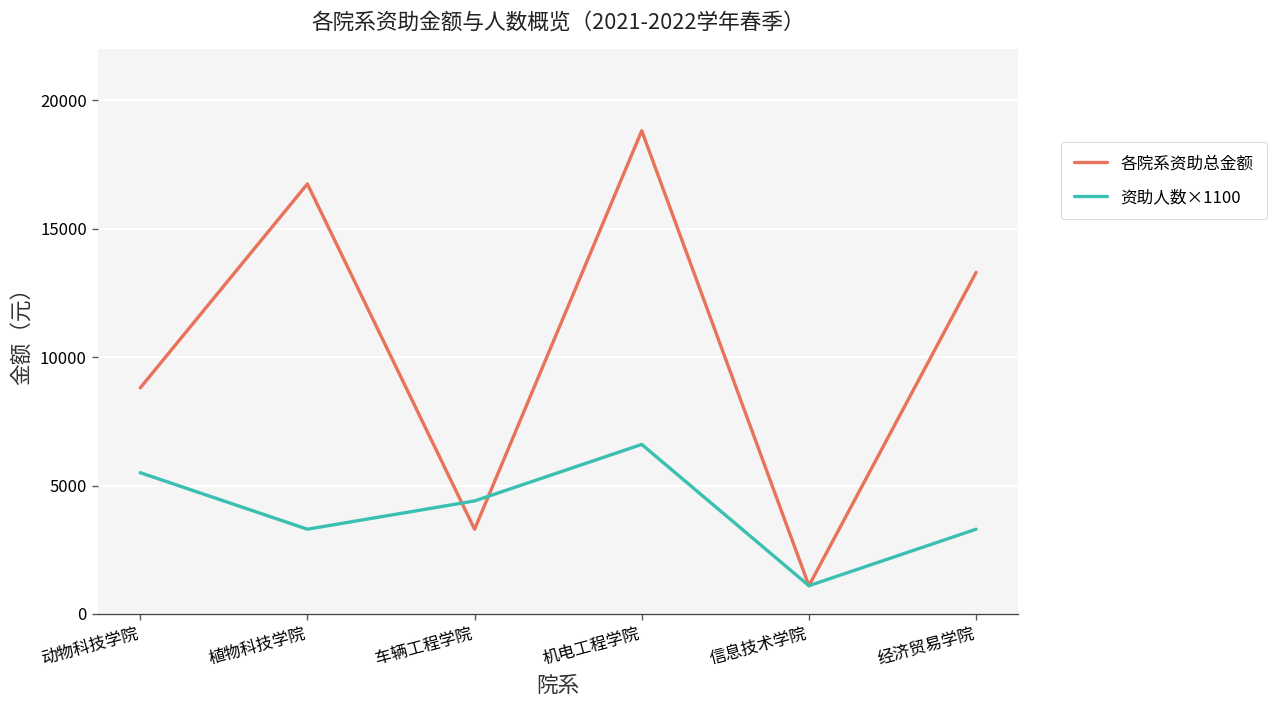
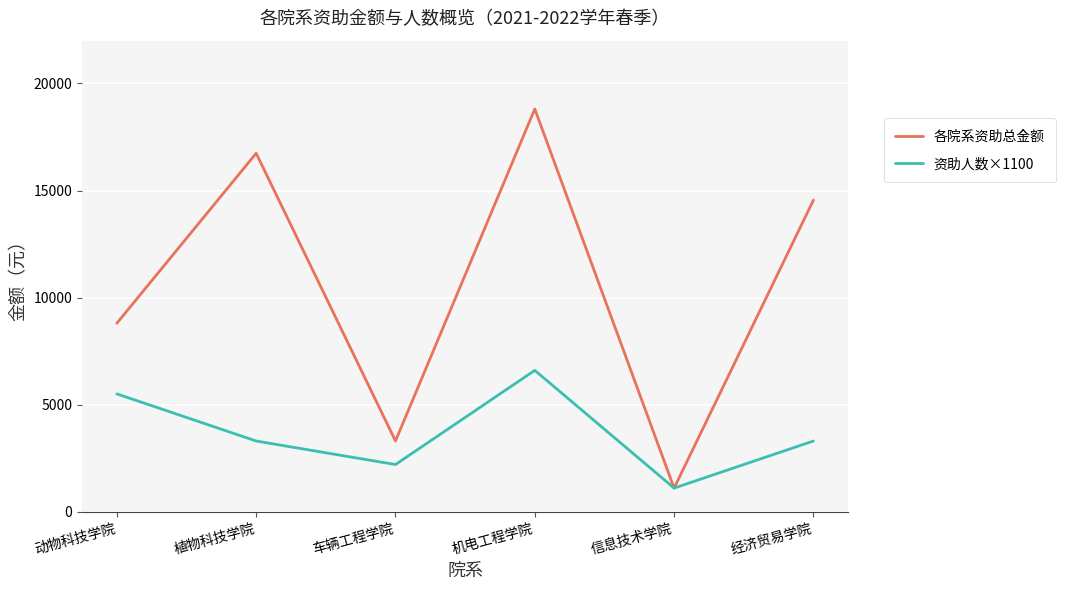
资助人数×1100, 车辆工程学院: 4400 -> 2200
各院系资助总金额, 经济贸易学院: 13300 -> 14600
